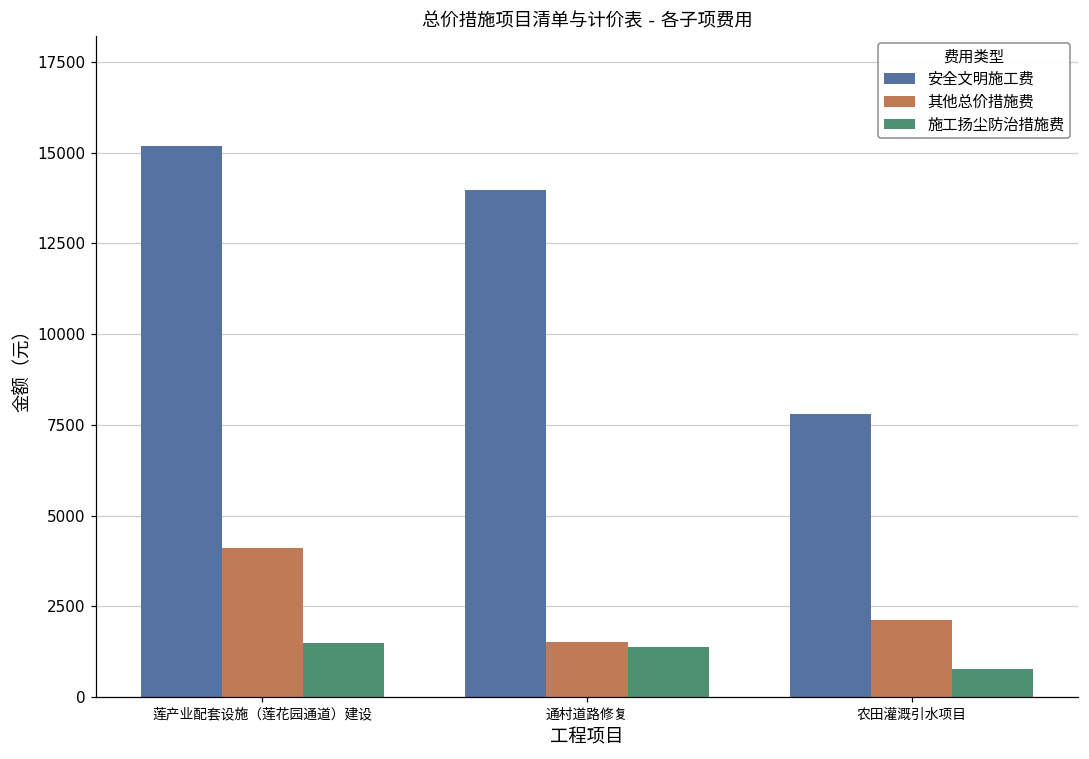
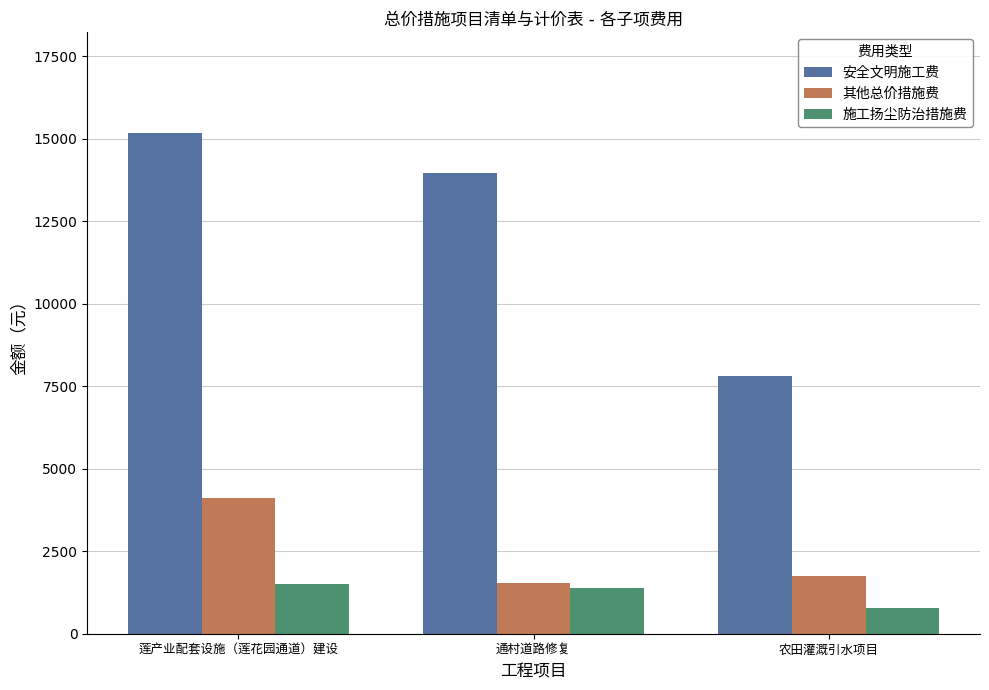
其他总价措施费, 农田灌溉引水项目: 2100 -> 1800
